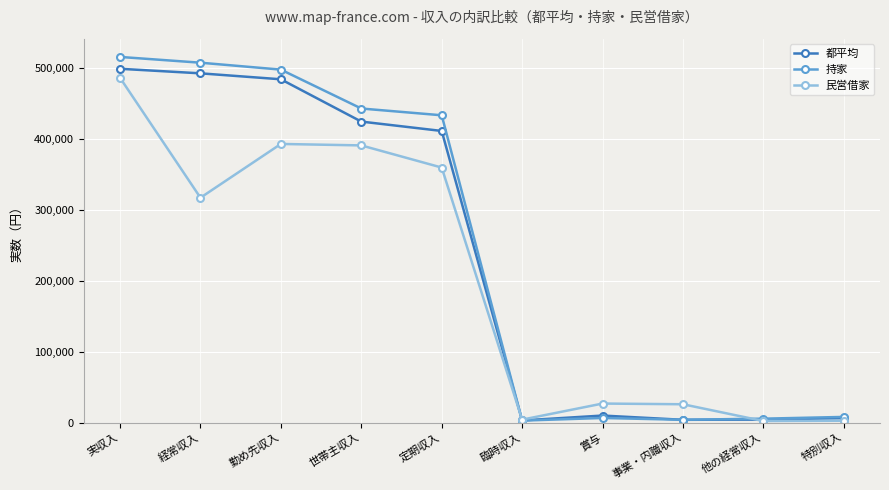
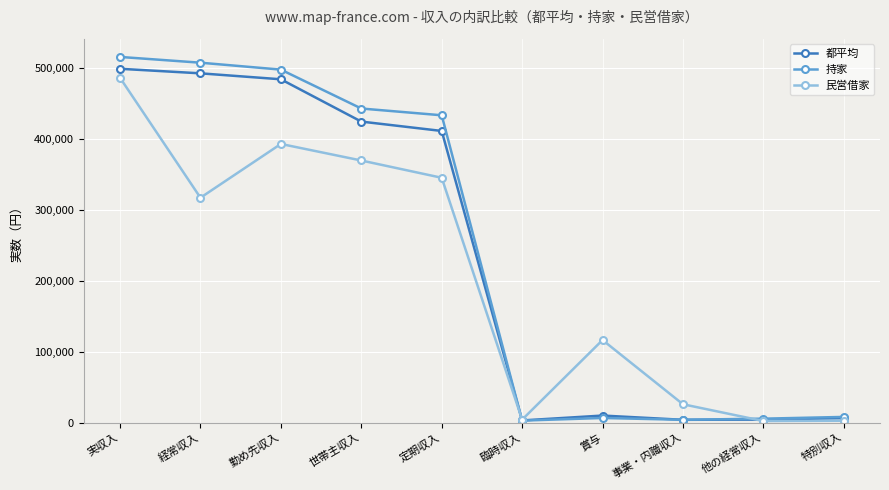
民営借家, 世帯主収入: 390,000 -> 370,000
民営借家, 定期収入: 360,000 -> 340,000
民営借家, 賞与: 30,000 -> 120,000
